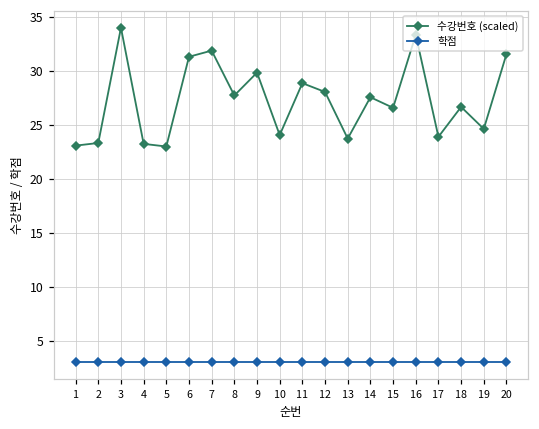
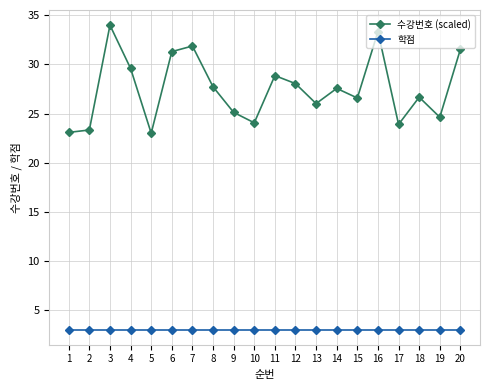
수강번호 (scaled), 4: 23 -> 30
수강번호 (scaled), 9: 30 -> 25
수강번호 (scaled), 13: 24 -> 26
